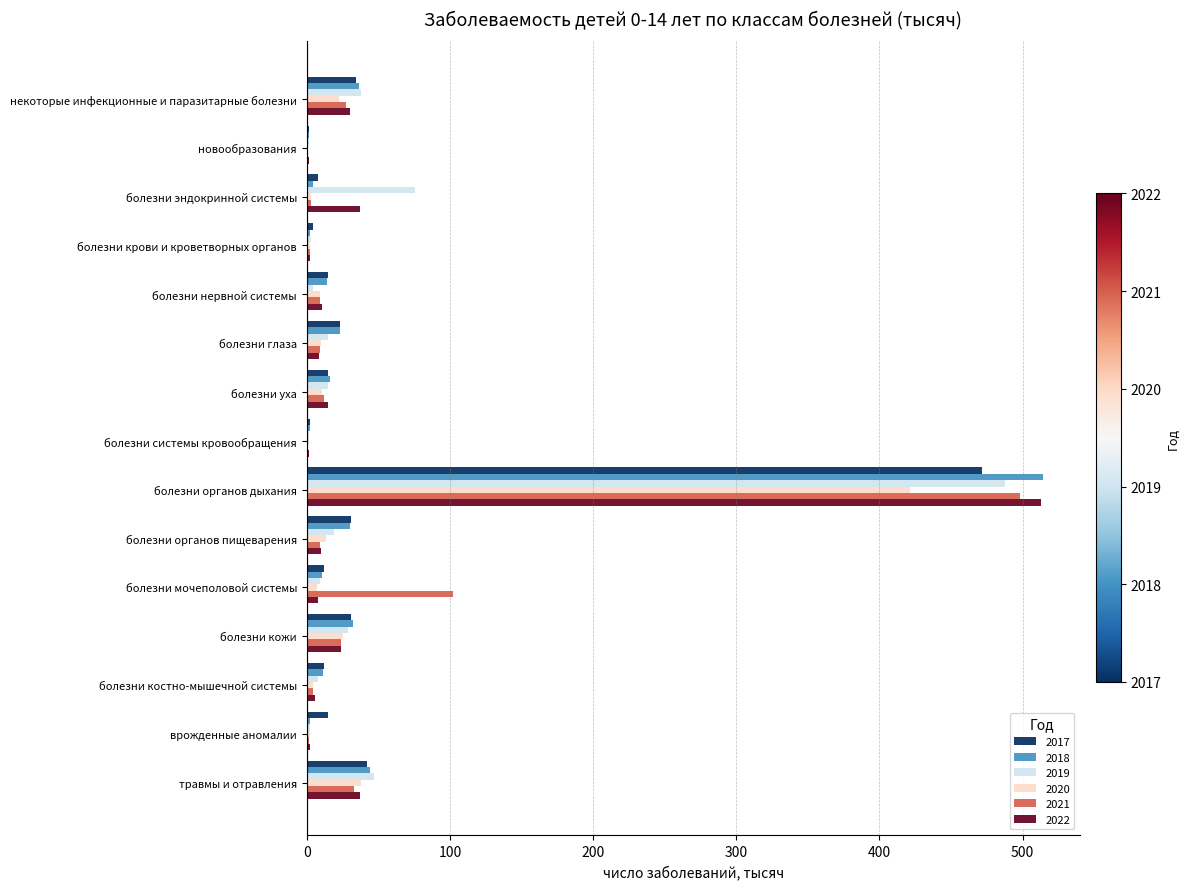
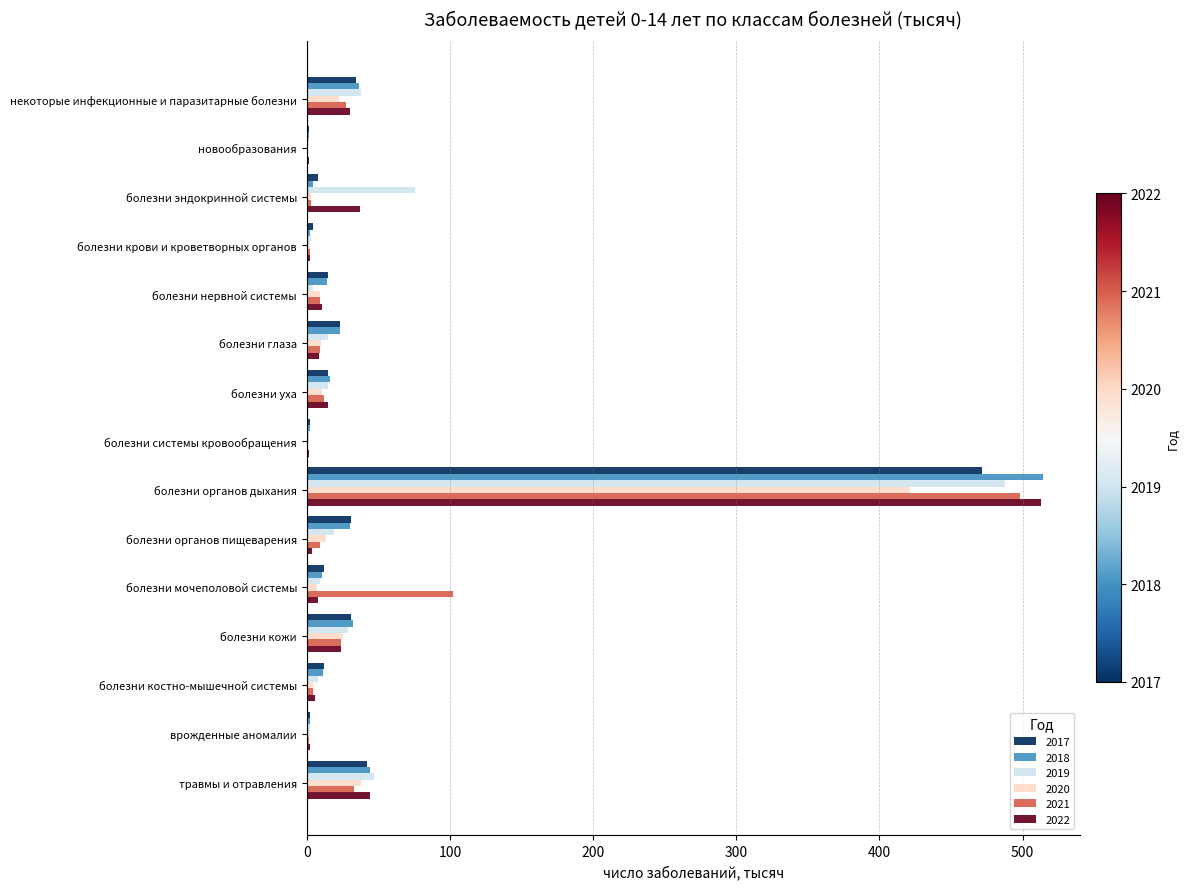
2022, болезни органов пищеварения: 10 -> 4
2017, врожденные аномалии: 15 -> 2
2022, травмы и отравления: 37 -> 44
